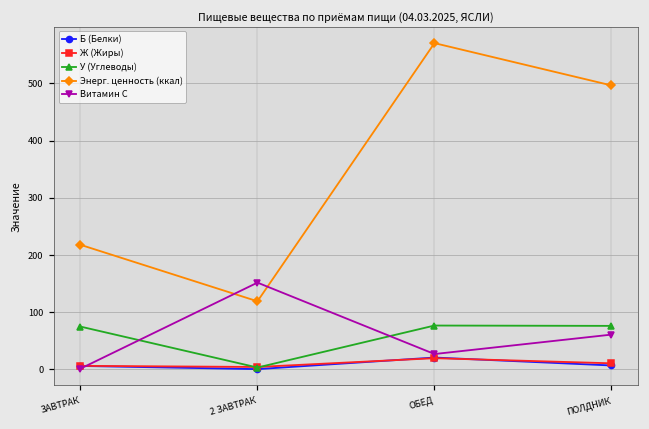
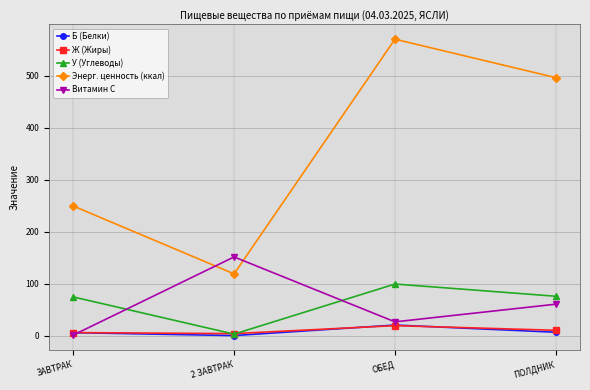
Энерг. ценность (ккал), ЗАВТРАК: 220 -> 250
У (Углеводы), ОБЕД: 80 -> 100
